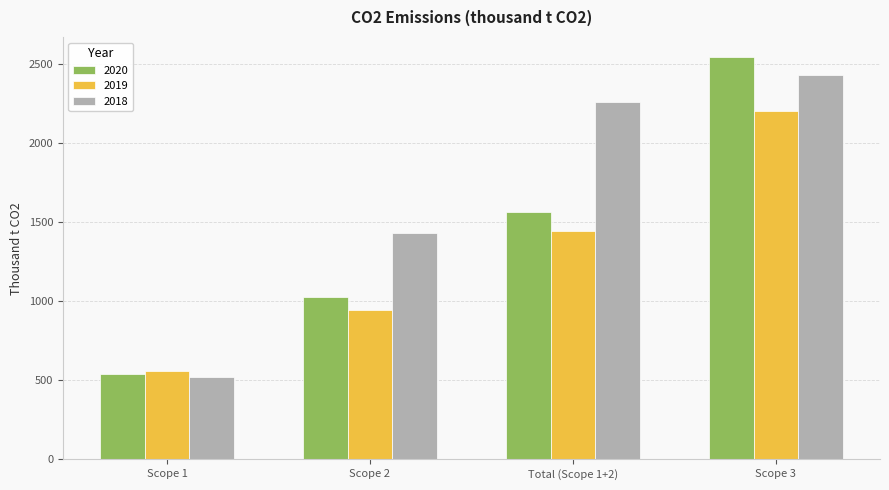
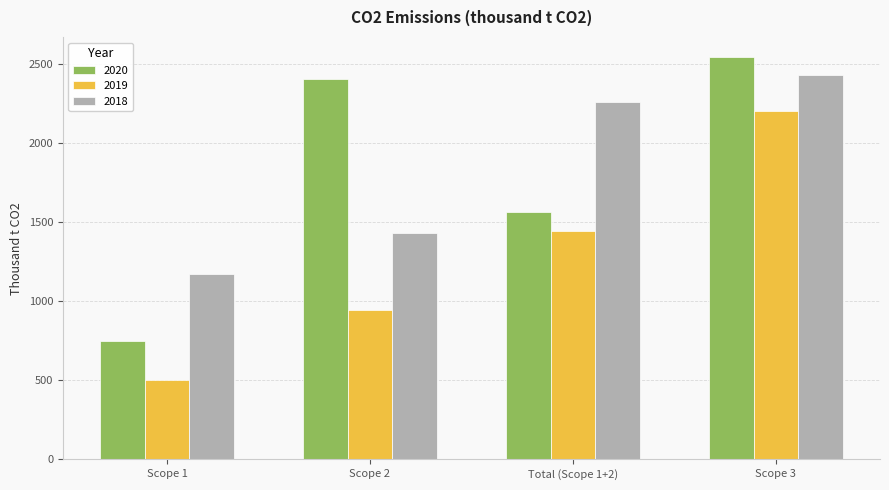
2020, Scope 1: 540 -> 750
2019, Scope 1: 560 -> 500
2018, Scope 1: 520 -> 1170
2020, Scope 2: 1020 -> 2410
